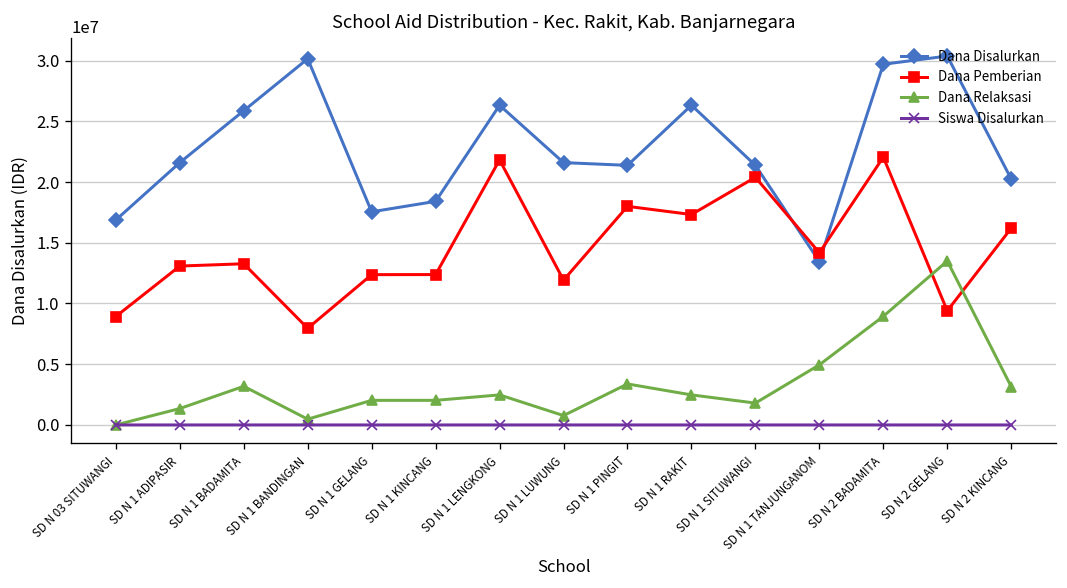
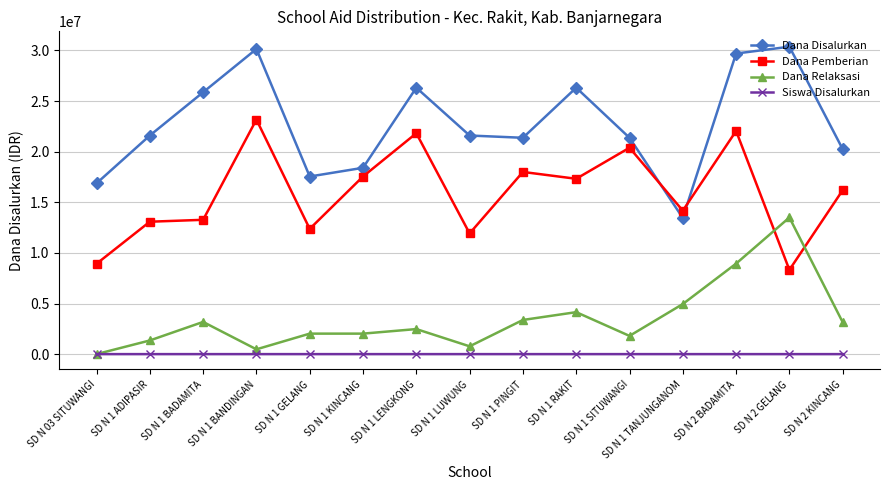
Dana Pemberian, SD N 1 BANDINGAN: 8000000 -> 23200000
Dana Pemberian, SD N 1 KINCANG: 12400000 -> 17600000
Dana Relaksasi, SD N 1 RAKIT: 2500000 -> 4100000
Dana Pemberian, SD N 2 GELANG: 9400000 -> 8300000
